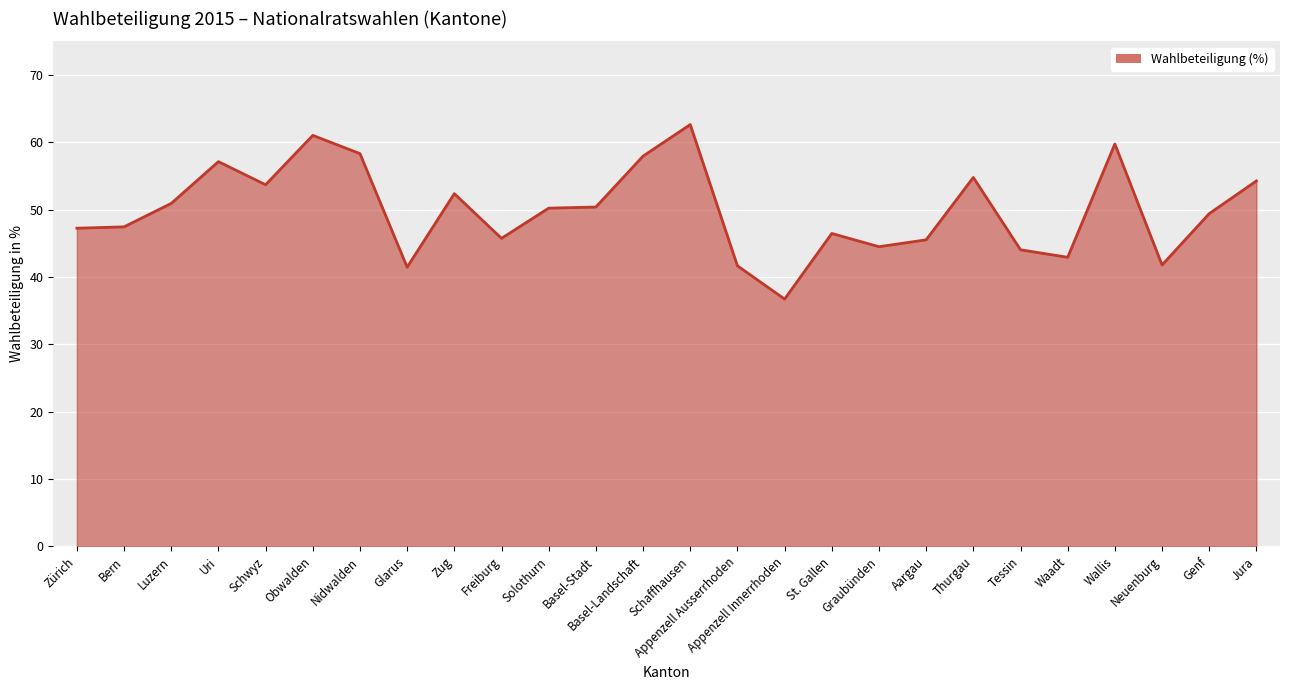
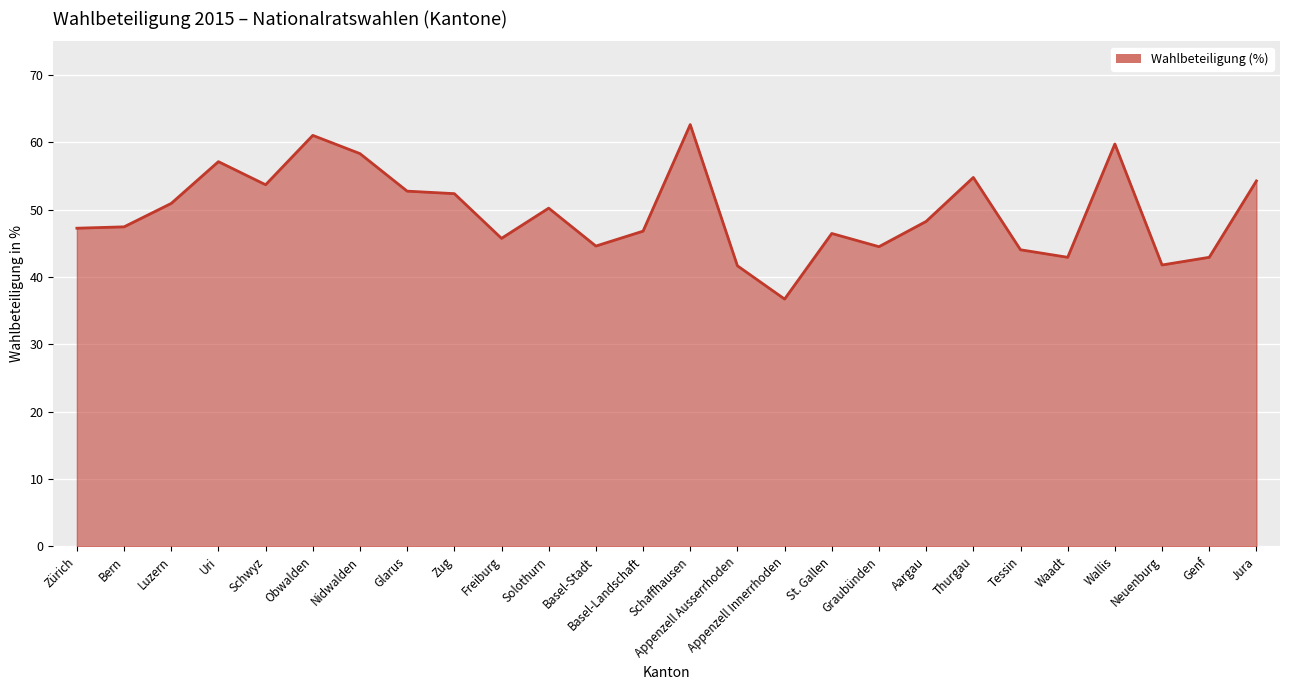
Glarus: 41 -> 53
Basel-Stadt: 50 -> 45
Basel-Landschaft: 58 -> 47
Aargau: 46 -> 48
Genf: 49 -> 43
